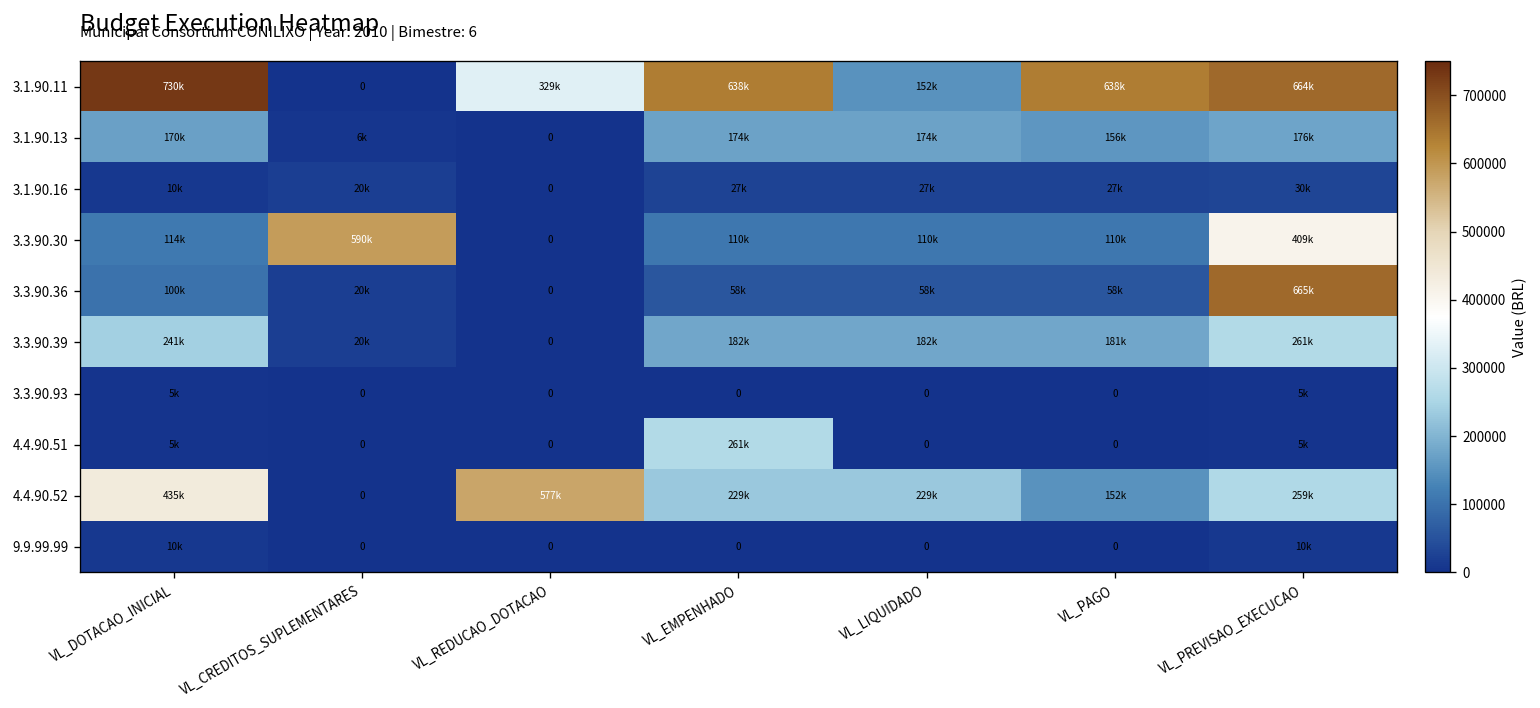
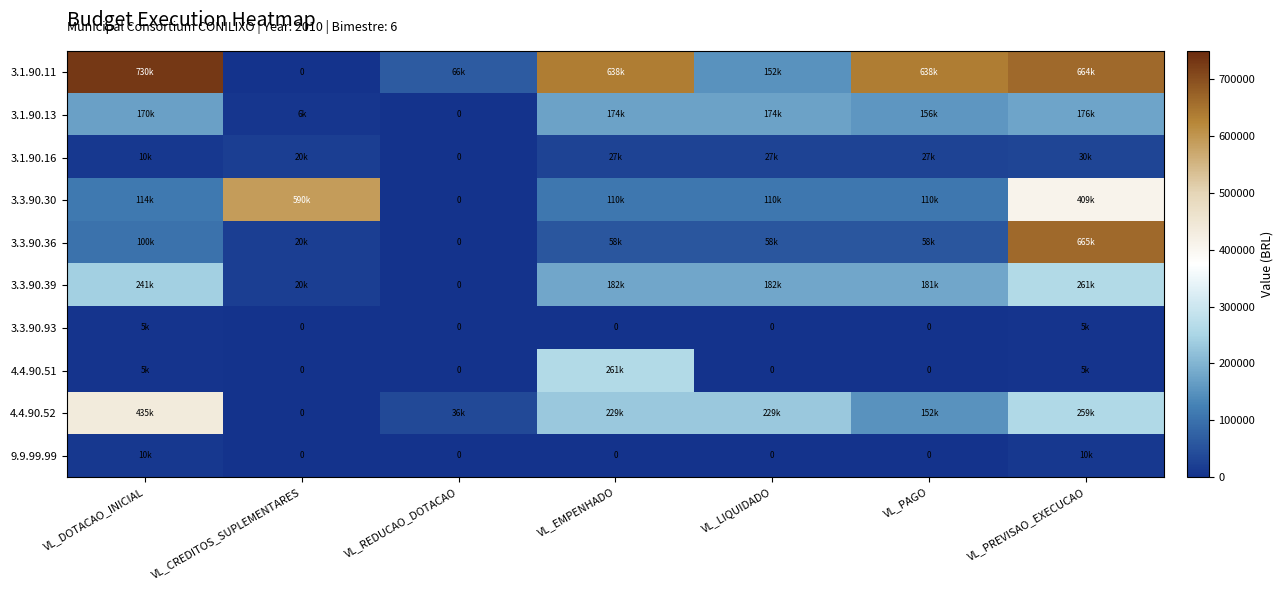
3.1.90.11, VL_REDUCAO_DOTACAO: 329k -> 66k
4.4.90.52, VL_REDUCAO_DOTACAO: 577k -> 36k
